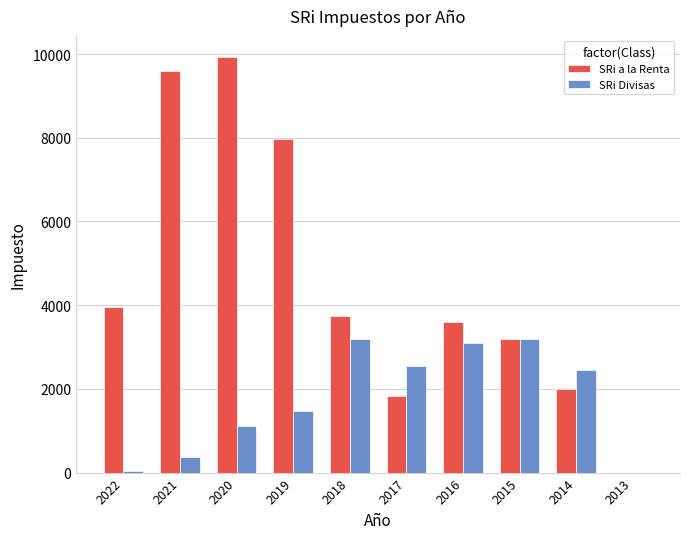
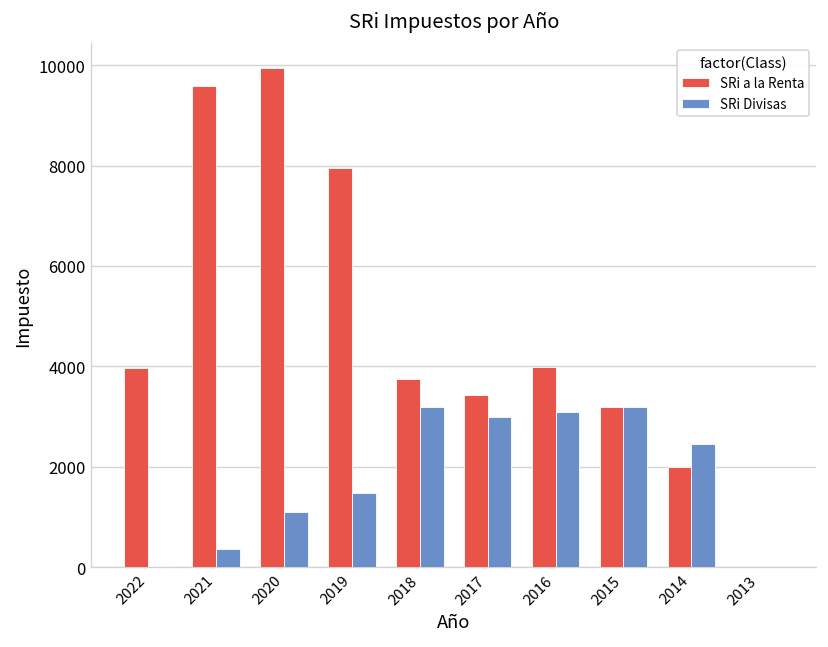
SRi a la Renta, 2017: 1800 -> 3400
SRi Divisas, 2017: 2600 -> 3000
SRi a la Renta, 2016: 3600 -> 4000
